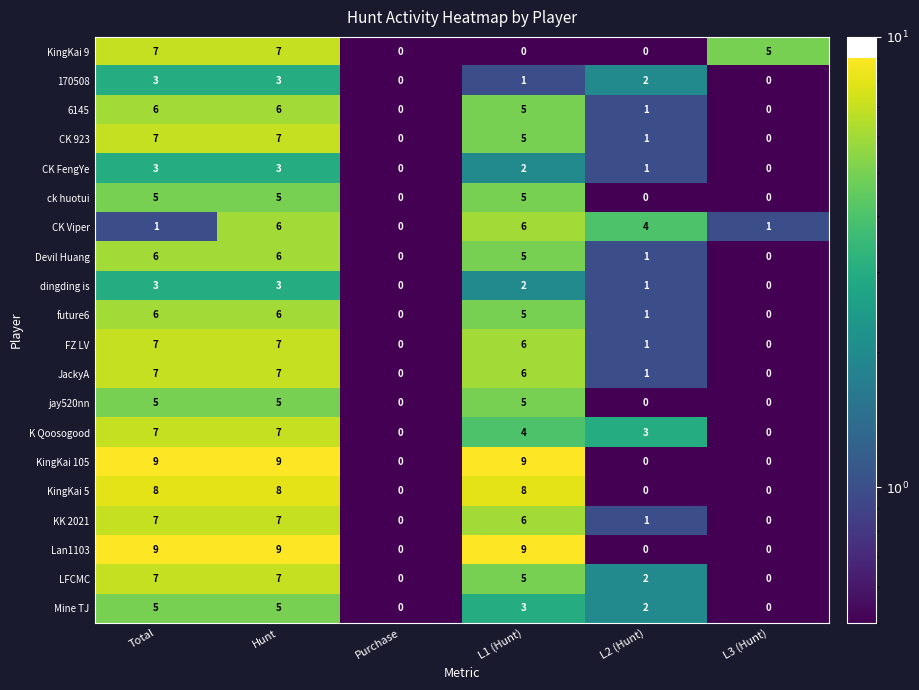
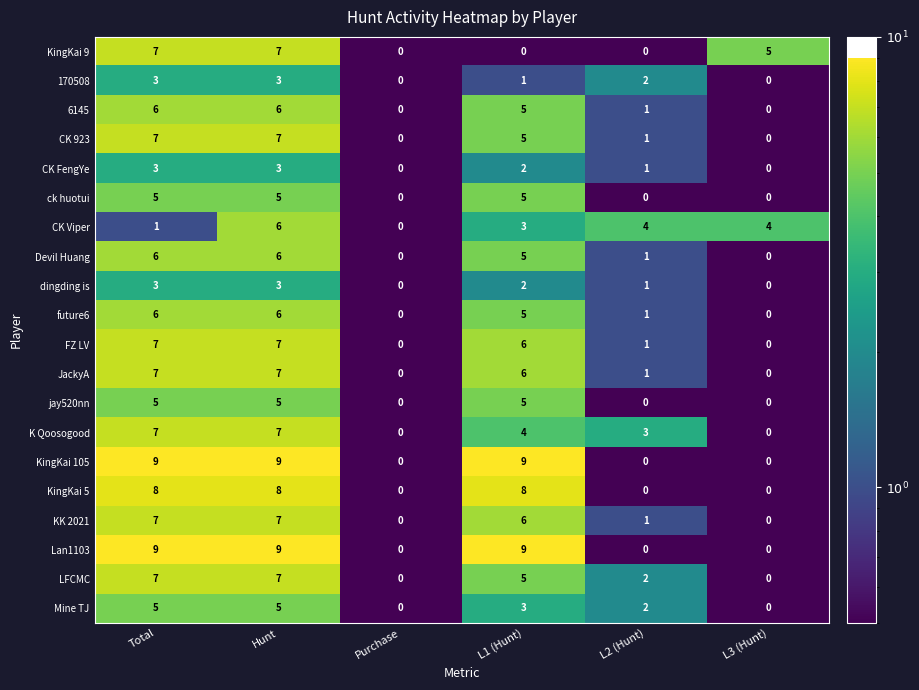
CK Viper, L1 (Hunt): 6 -> 3
CK Viper, L3 (Hunt): 1 -> 4
